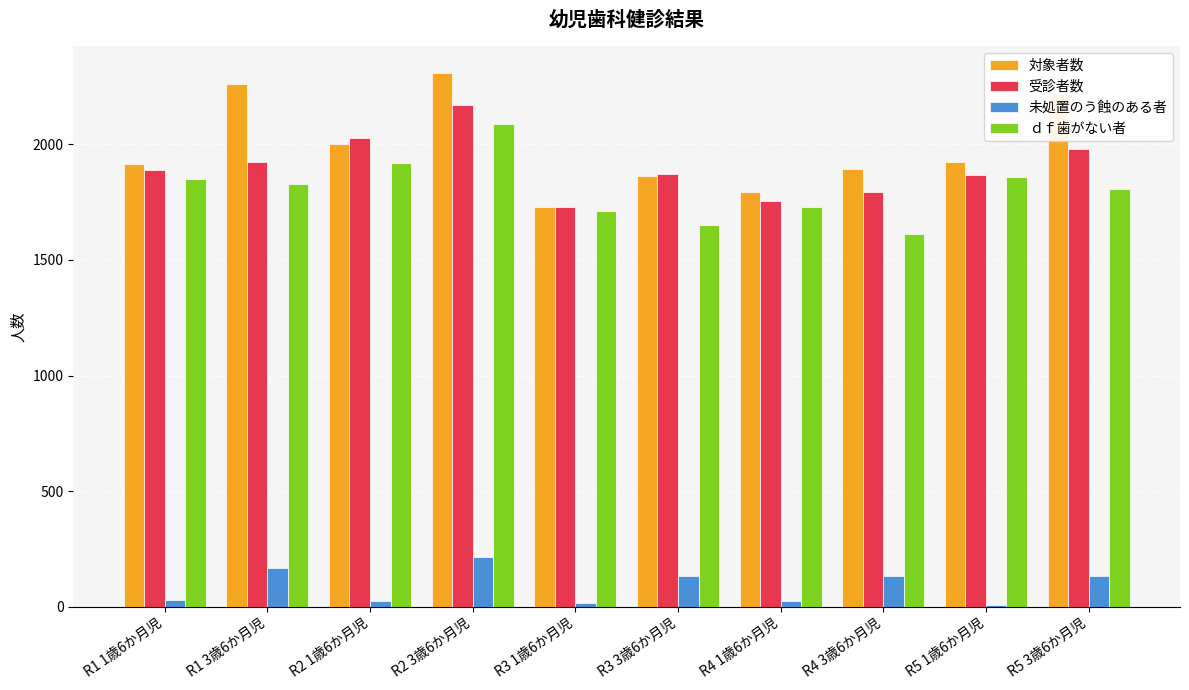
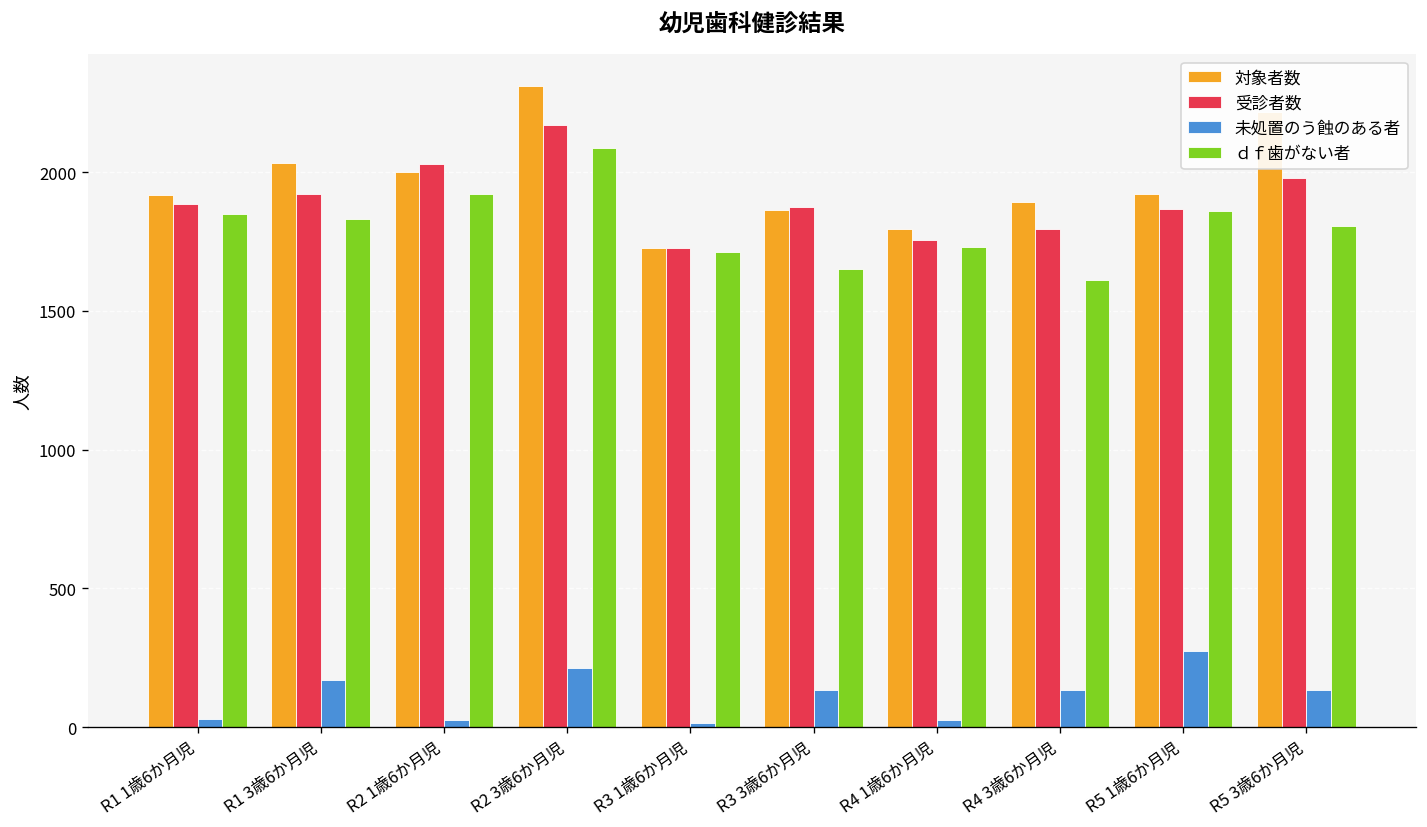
対象者数, R1 3歳6か月児: 2260 -> 2030
未処置のう蝕のある者, R5 1歳6か月児: 10 -> 270
